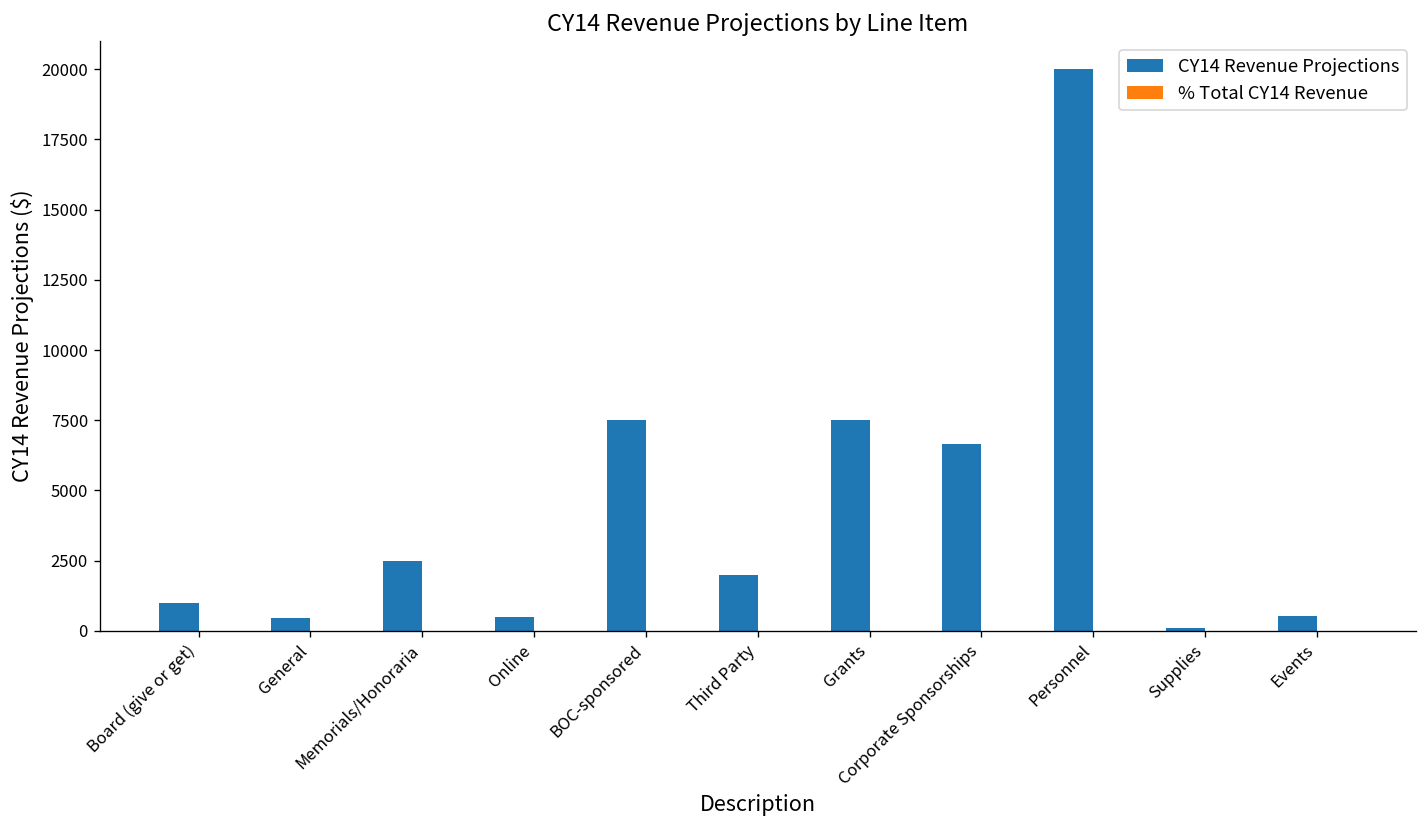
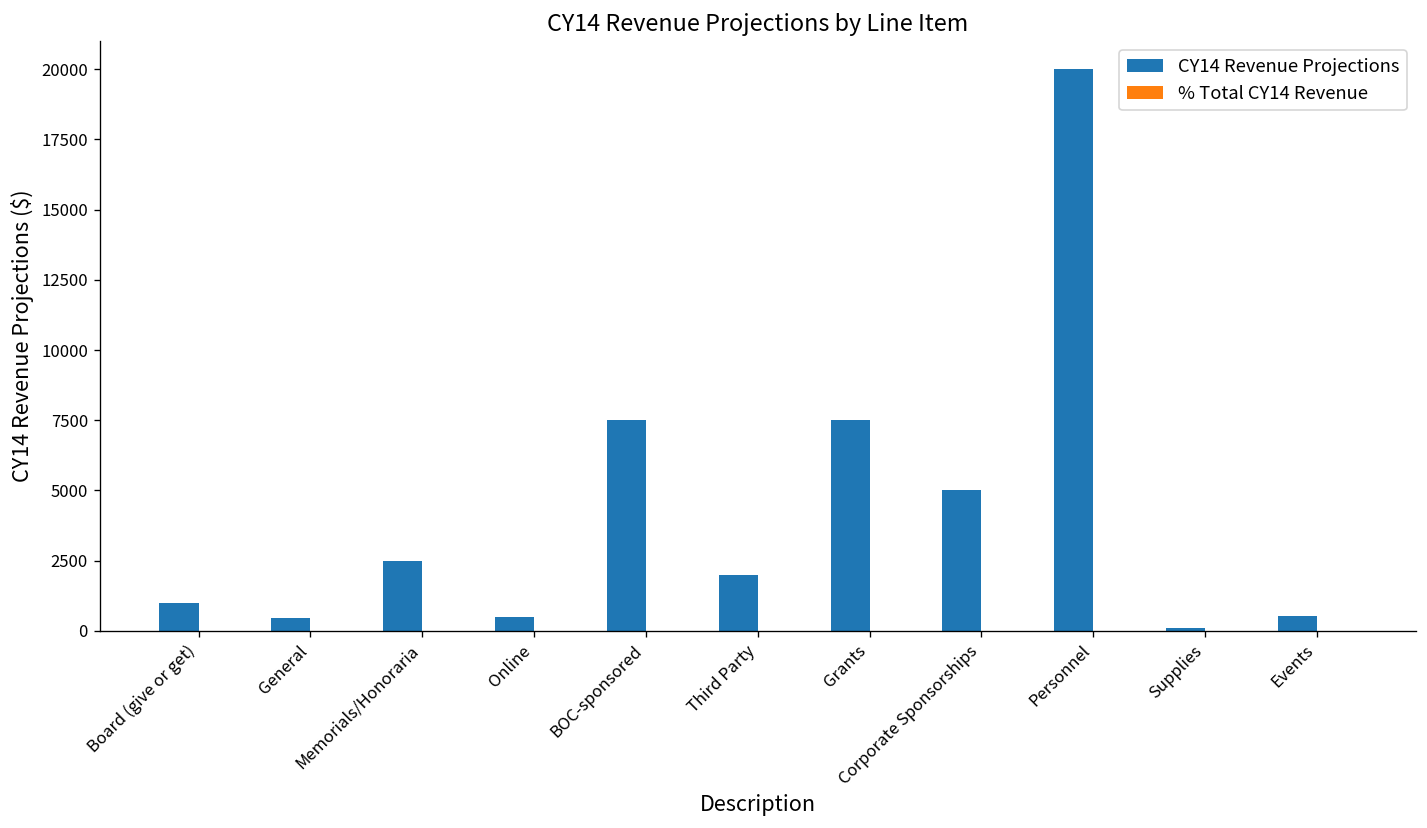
CY14 Revenue Projections, Corporate Sponsorships: 6700 -> 5000
